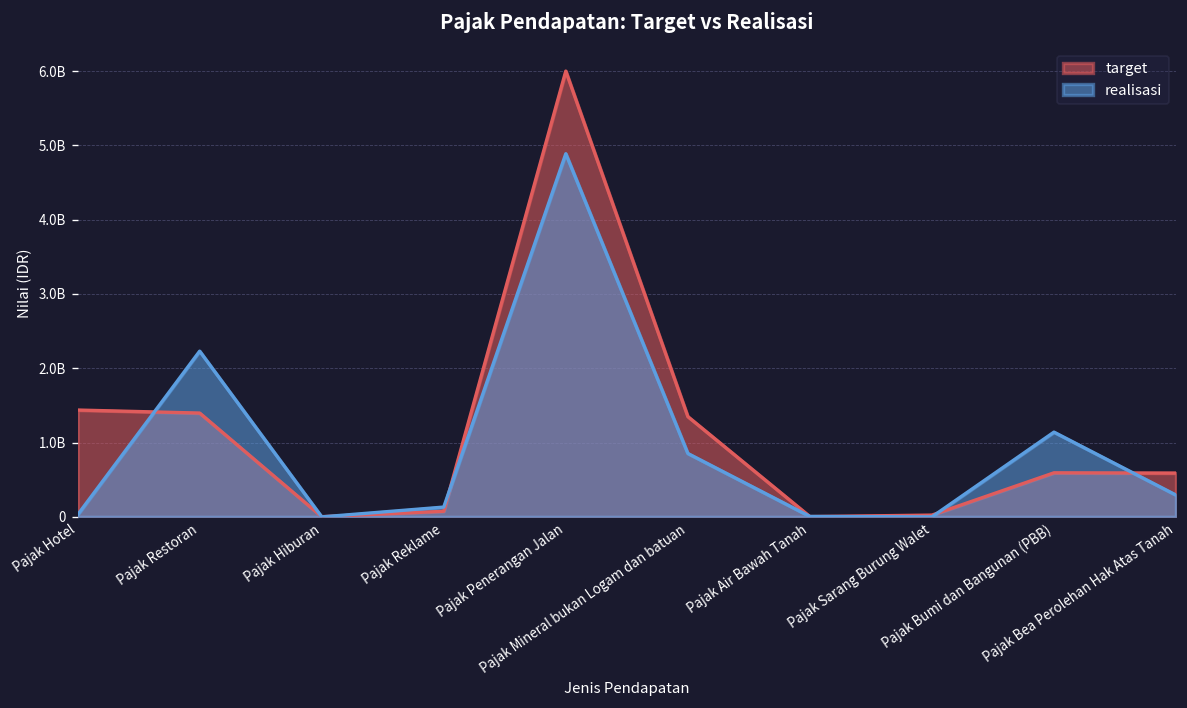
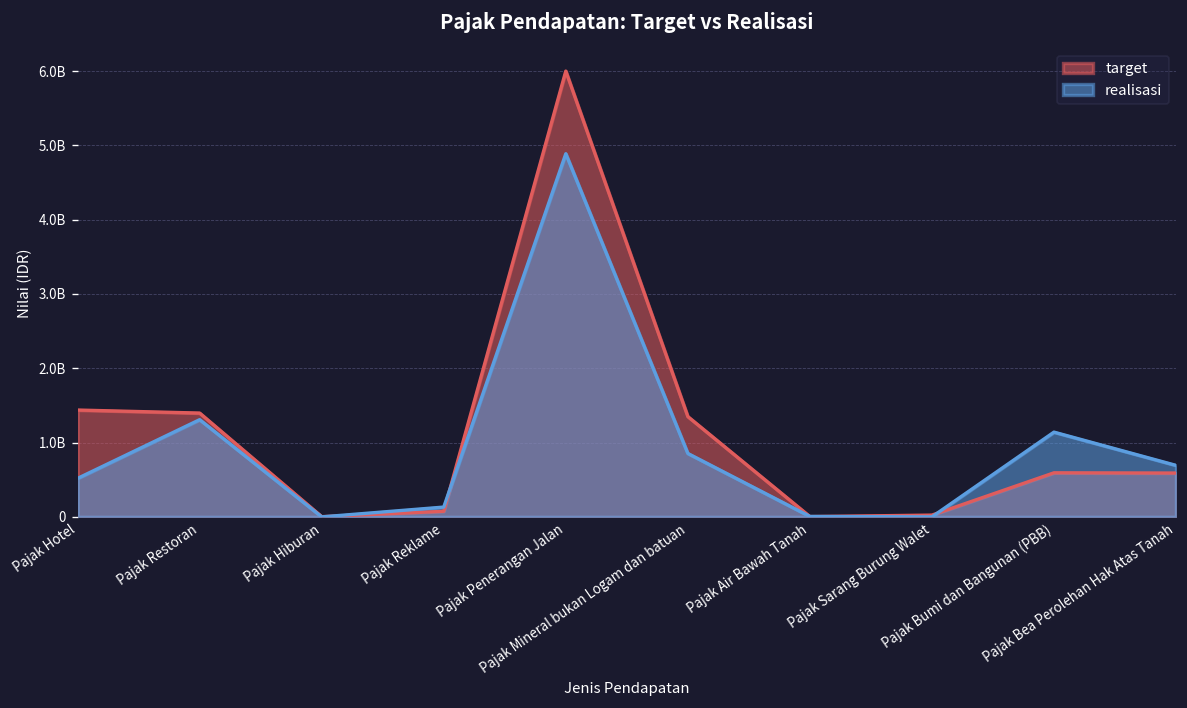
realisasi, Pajak Hotel: 0 -> 500000000
realisasi, Pajak Restoran: 2200000000 -> 1300000000
realisasi, Pajak Bea Perolehan Hak Atas Tanah: 300000000 -> 700000000
